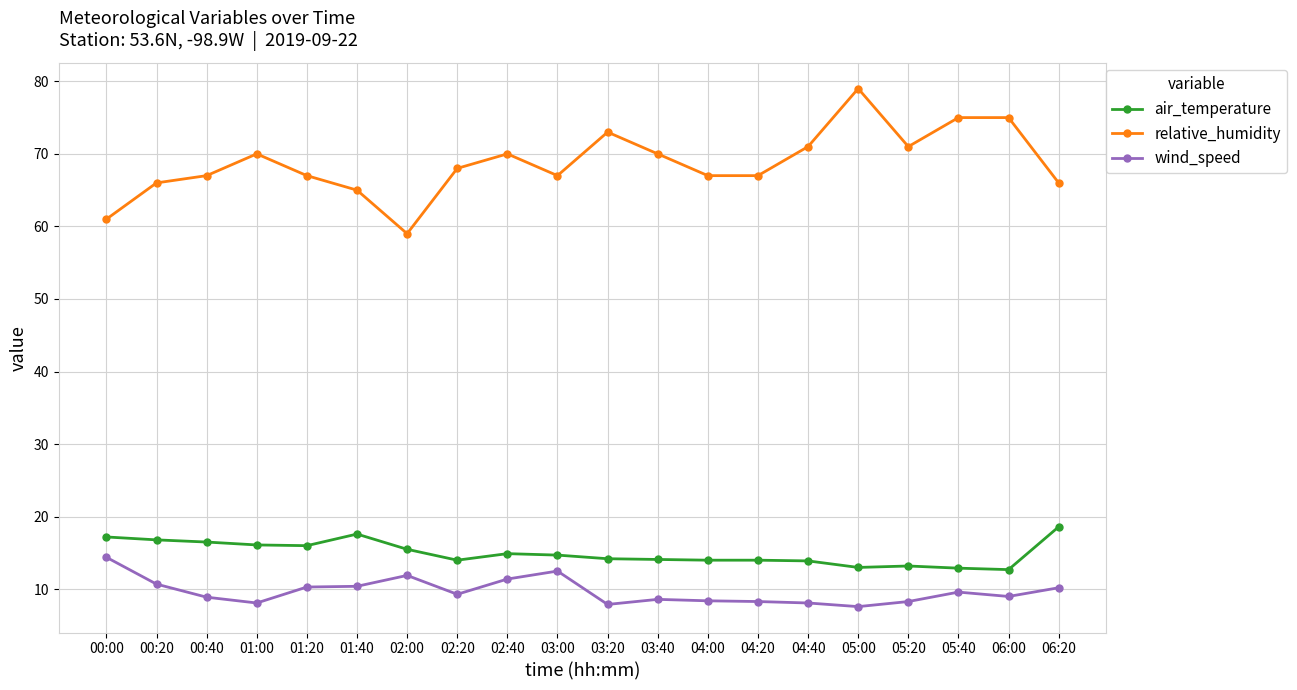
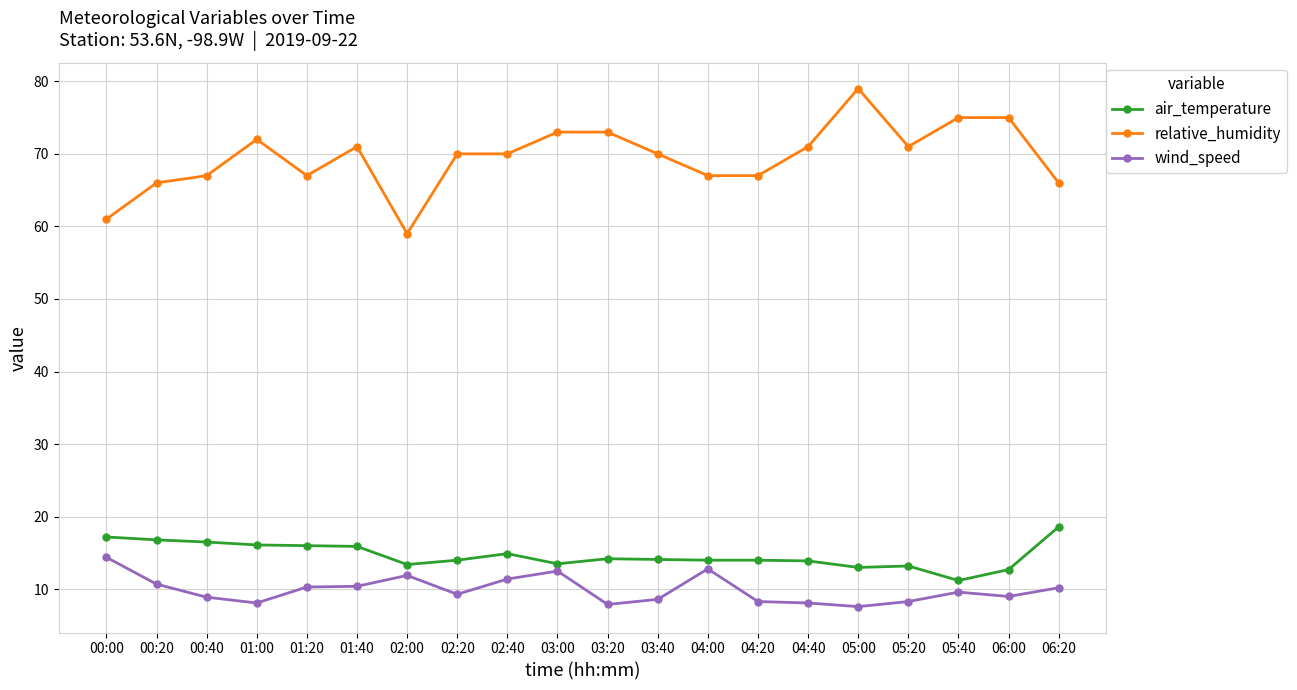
relative_humidity, 01:00: 70 -> 72
air_temperature, 01:40: 18 -> 16
relative_humidity, 01:40: 65 -> 71
air_temperature, 02:00: 16 -> 13
relative_humidity, 02:20: 68 -> 70
air_temperature, 03:00: 15 -> 14
relative_humidity, 03:00: 67 -> 73
wind_speed, 04:00: 8 -> 13
air_temperature, 05:40: 13 -> 11
